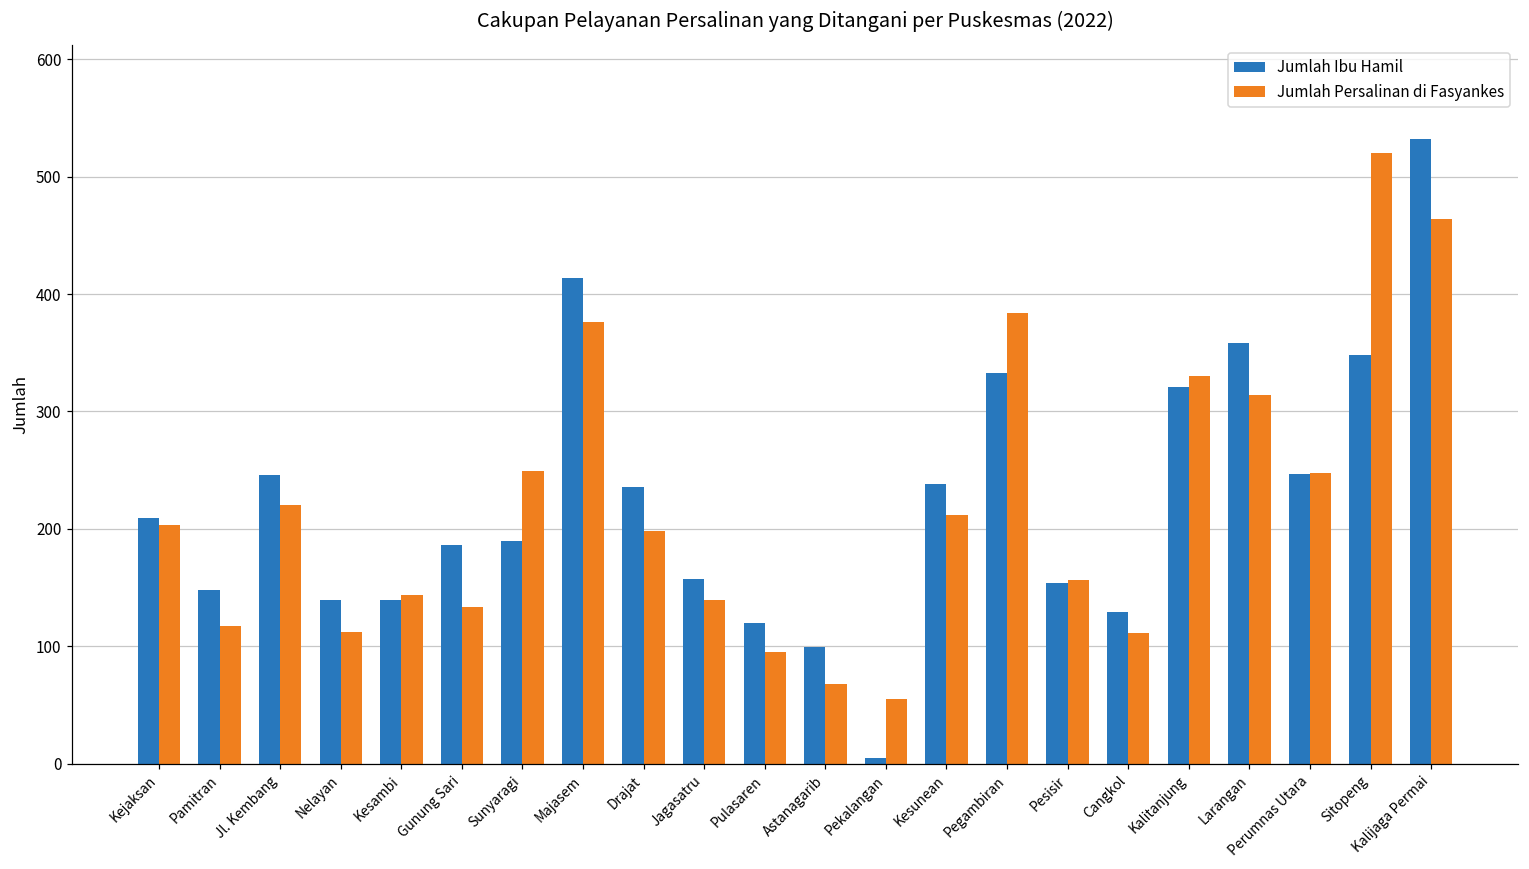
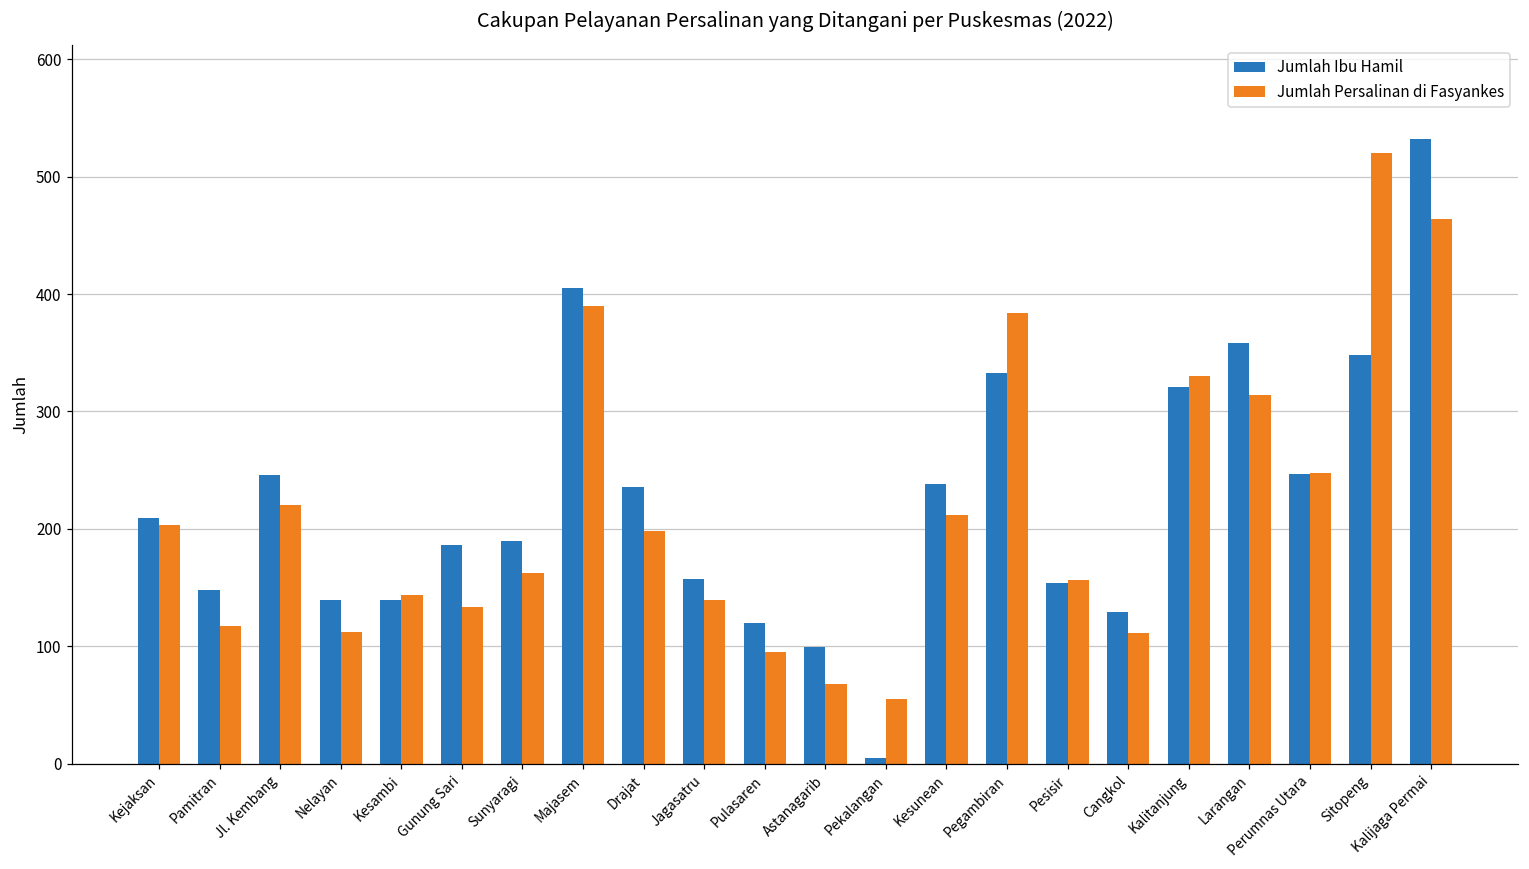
Jumlah Persalinan di Fasyankes, Sunyaragi: 249 -> 162
Jumlah Ibu Hamil, Majasem: 414 -> 405
Jumlah Persalinan di Fasyankes, Majasem: 376 -> 390
